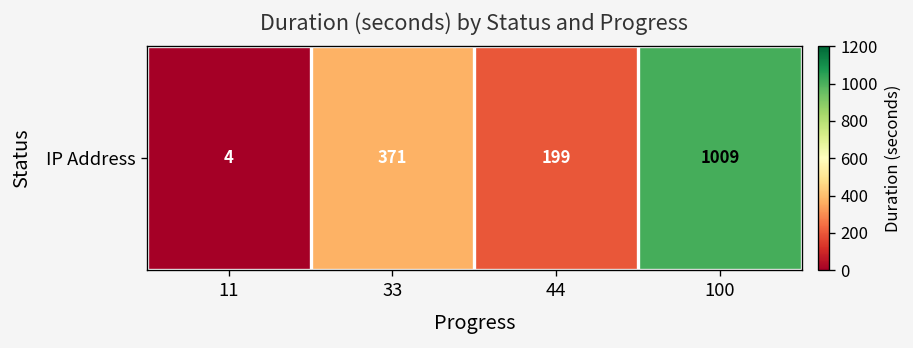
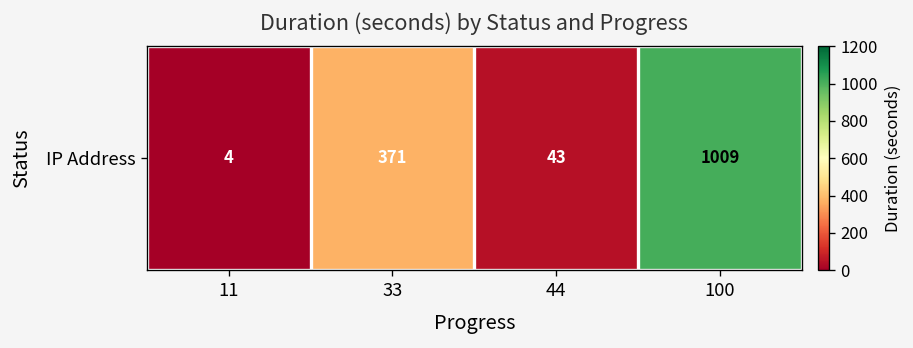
IP Address, 44: 199 -> 43
